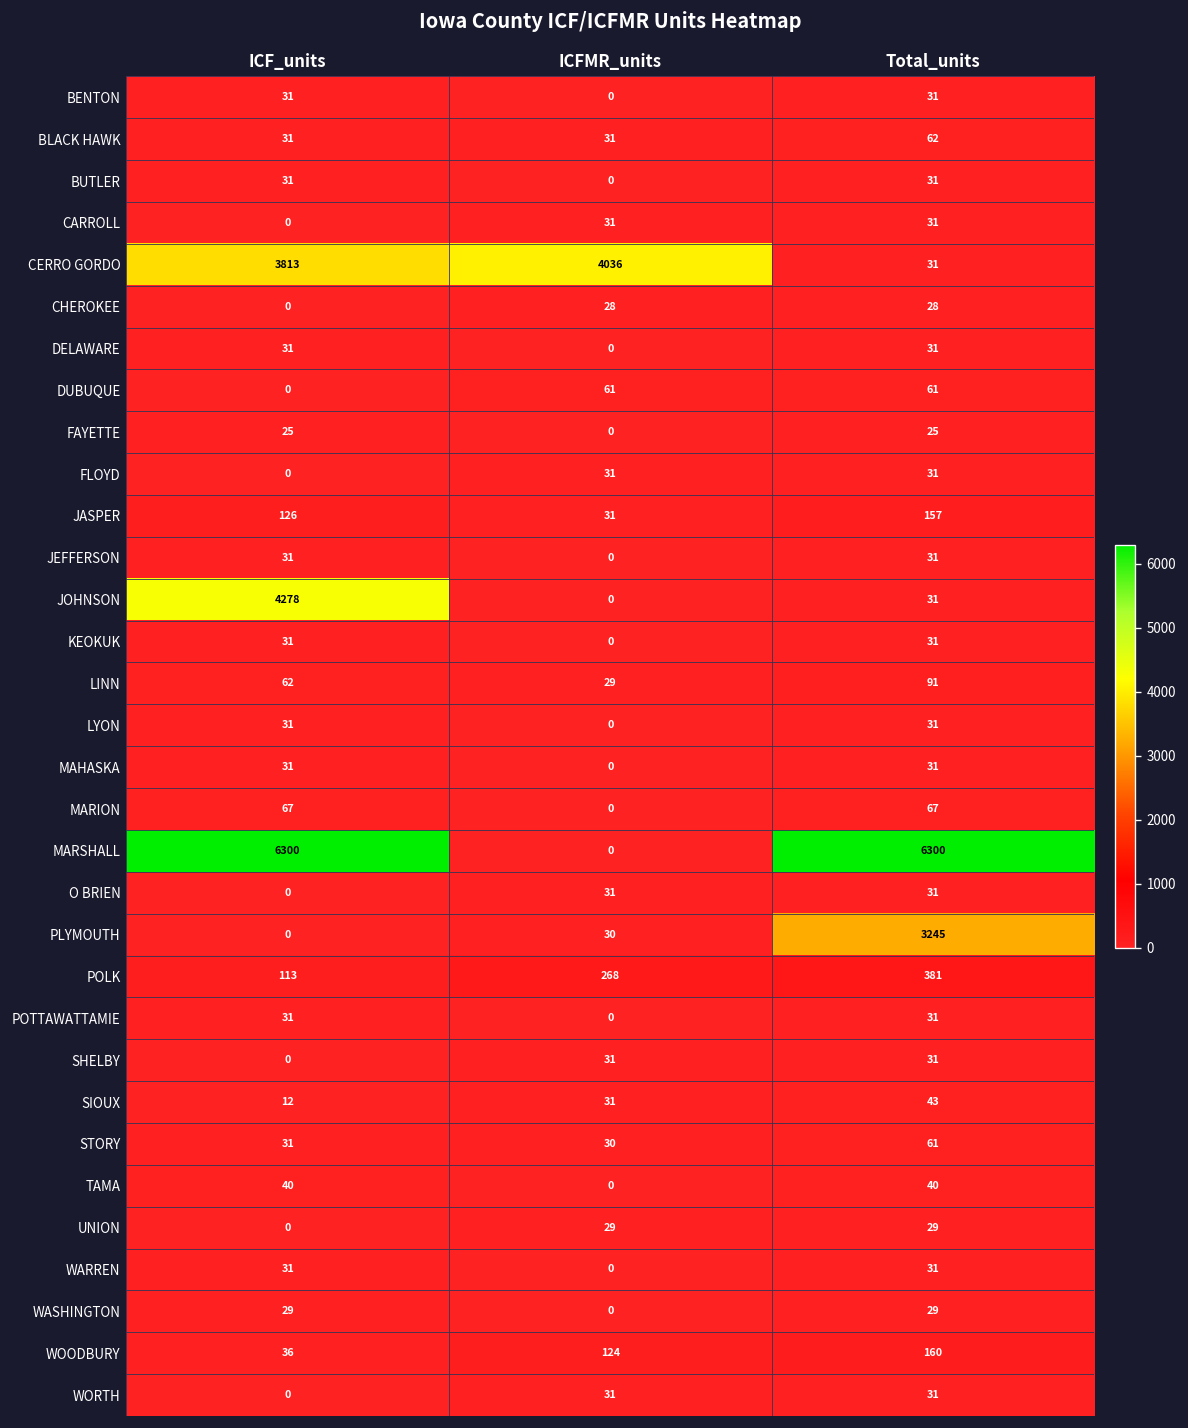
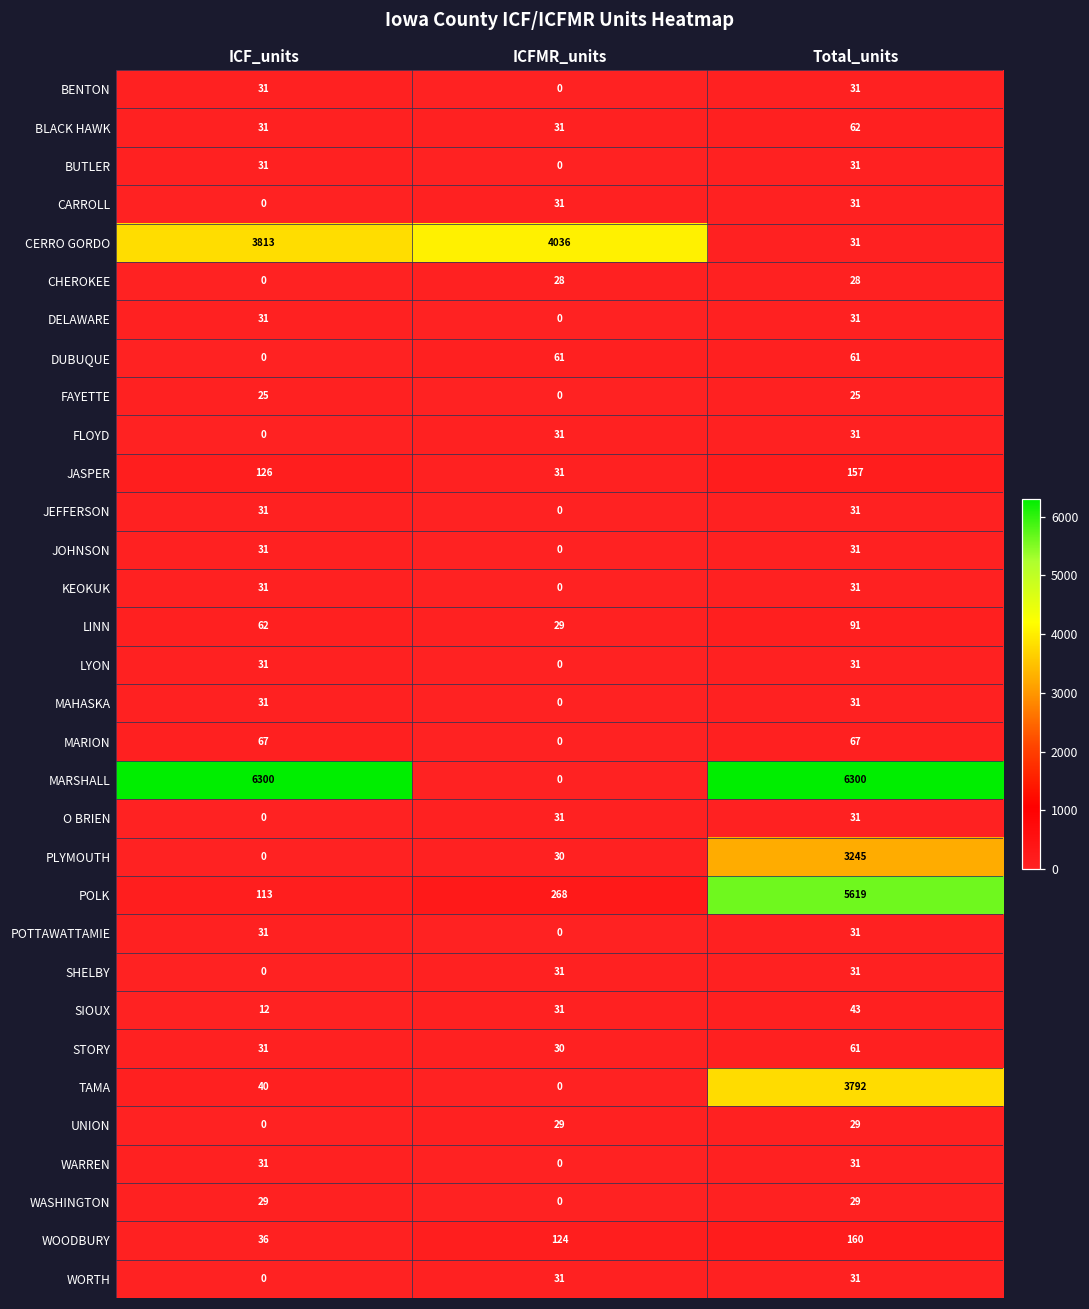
JOHNSON, ICF_units: 4278 -> 31
POLK, Total_units: 381 -> 5619
TAMA, Total_units: 40 -> 3792
